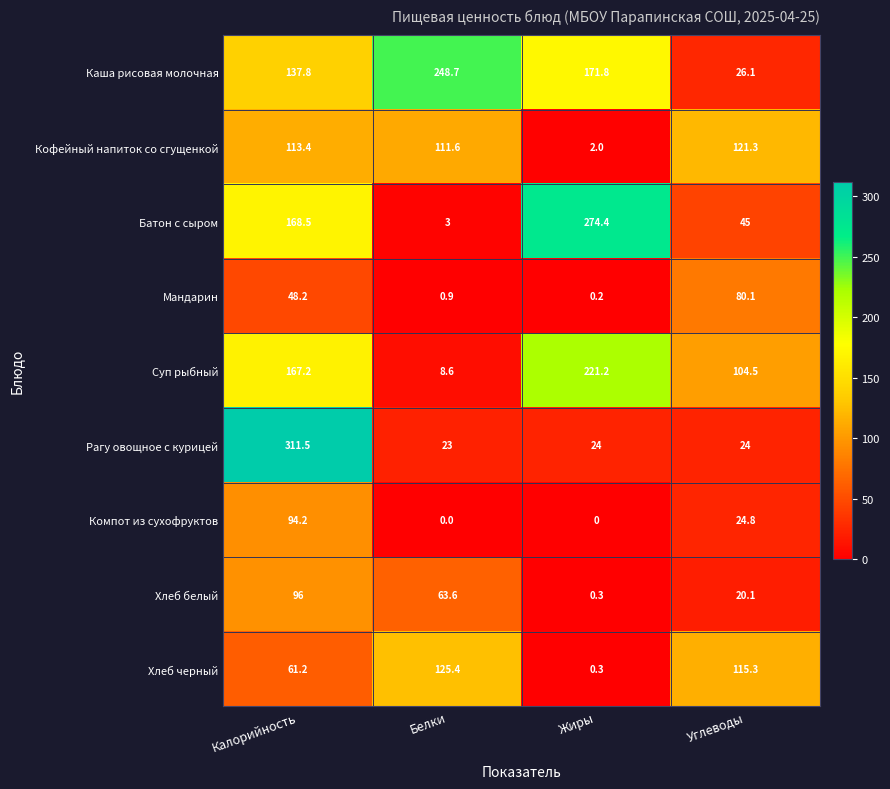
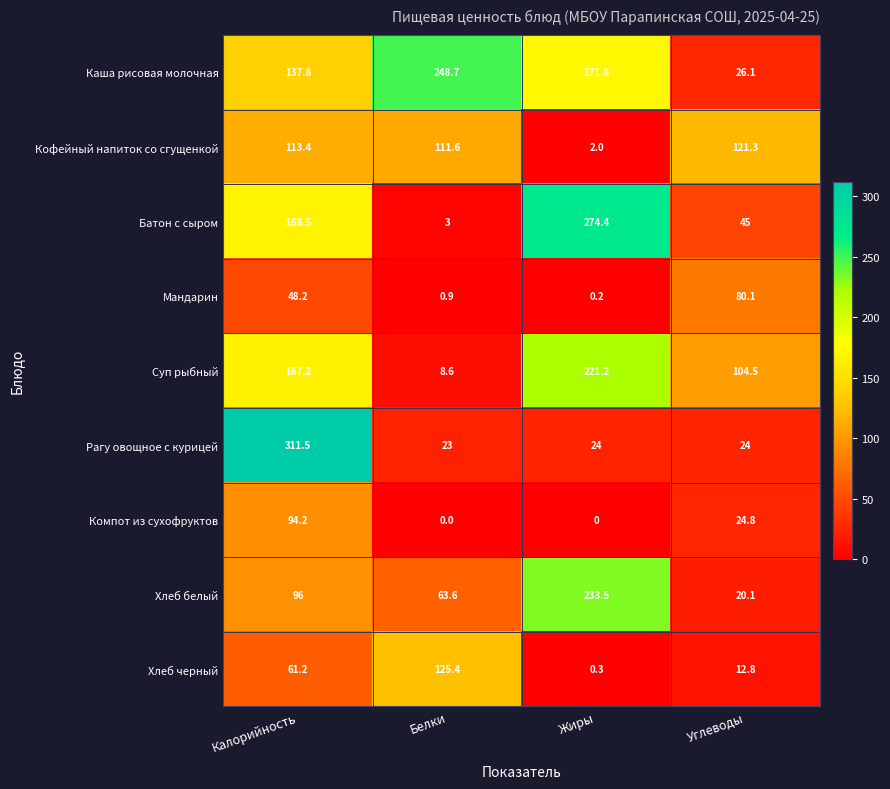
Хлеб белый, Жиры: 0.3 -> 233.5
Хлеб черный, Углеводы: 115.3 -> 12.8
